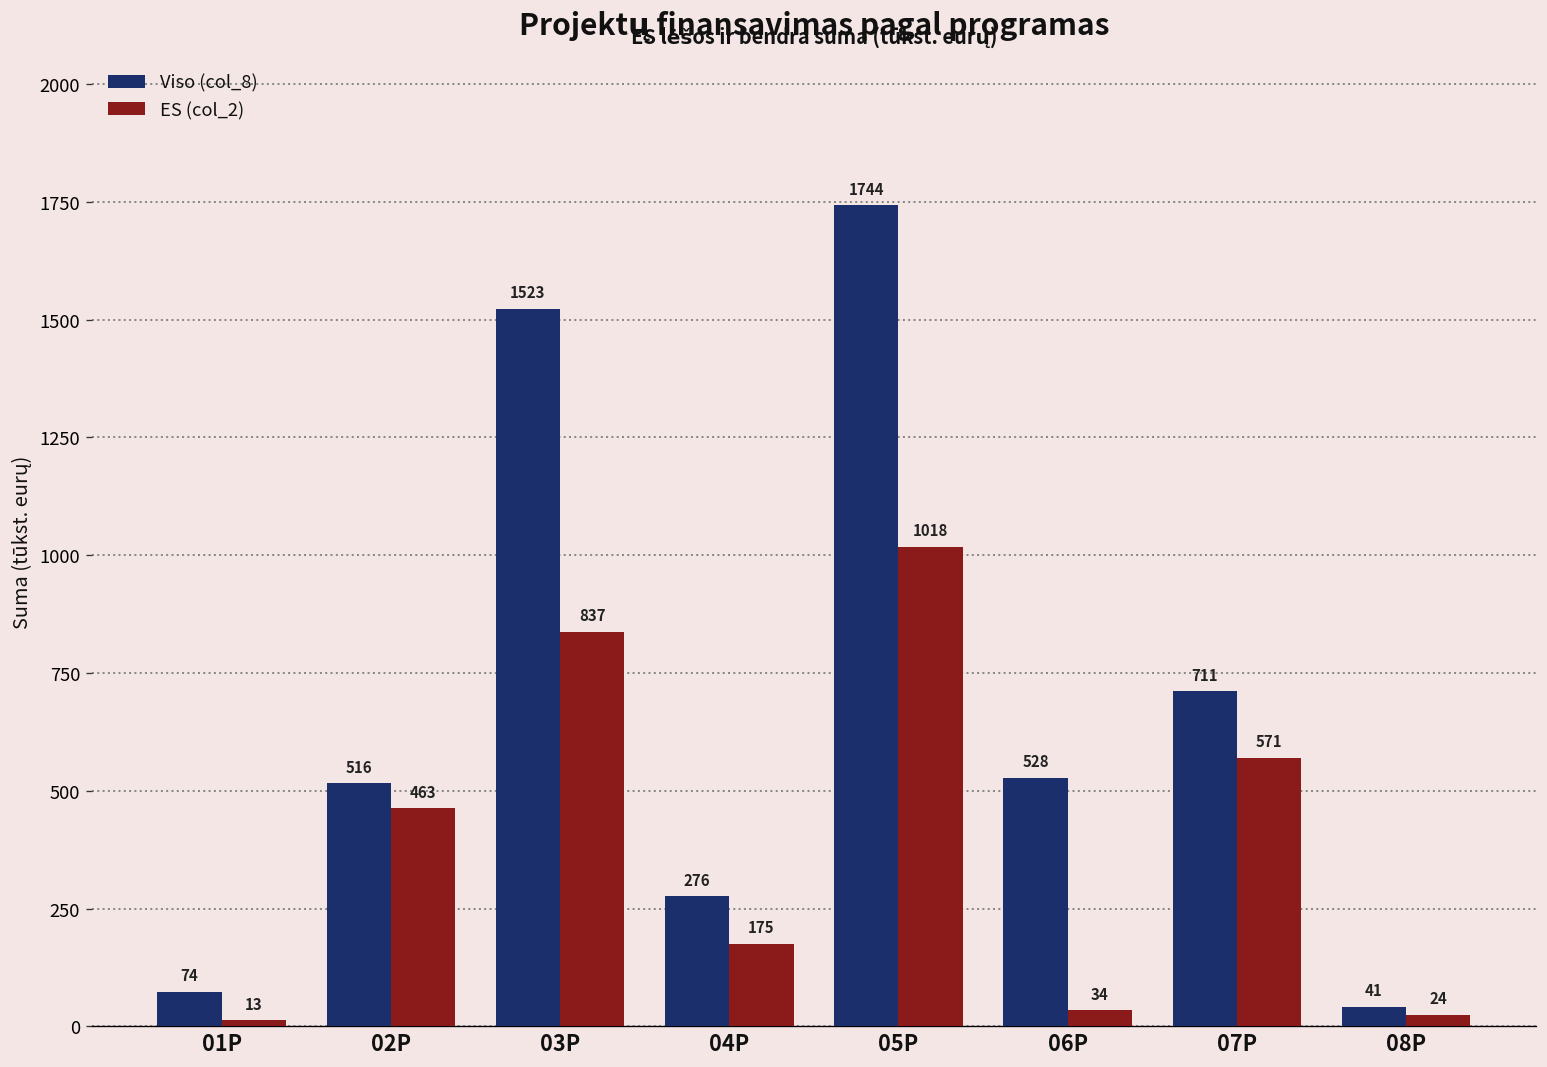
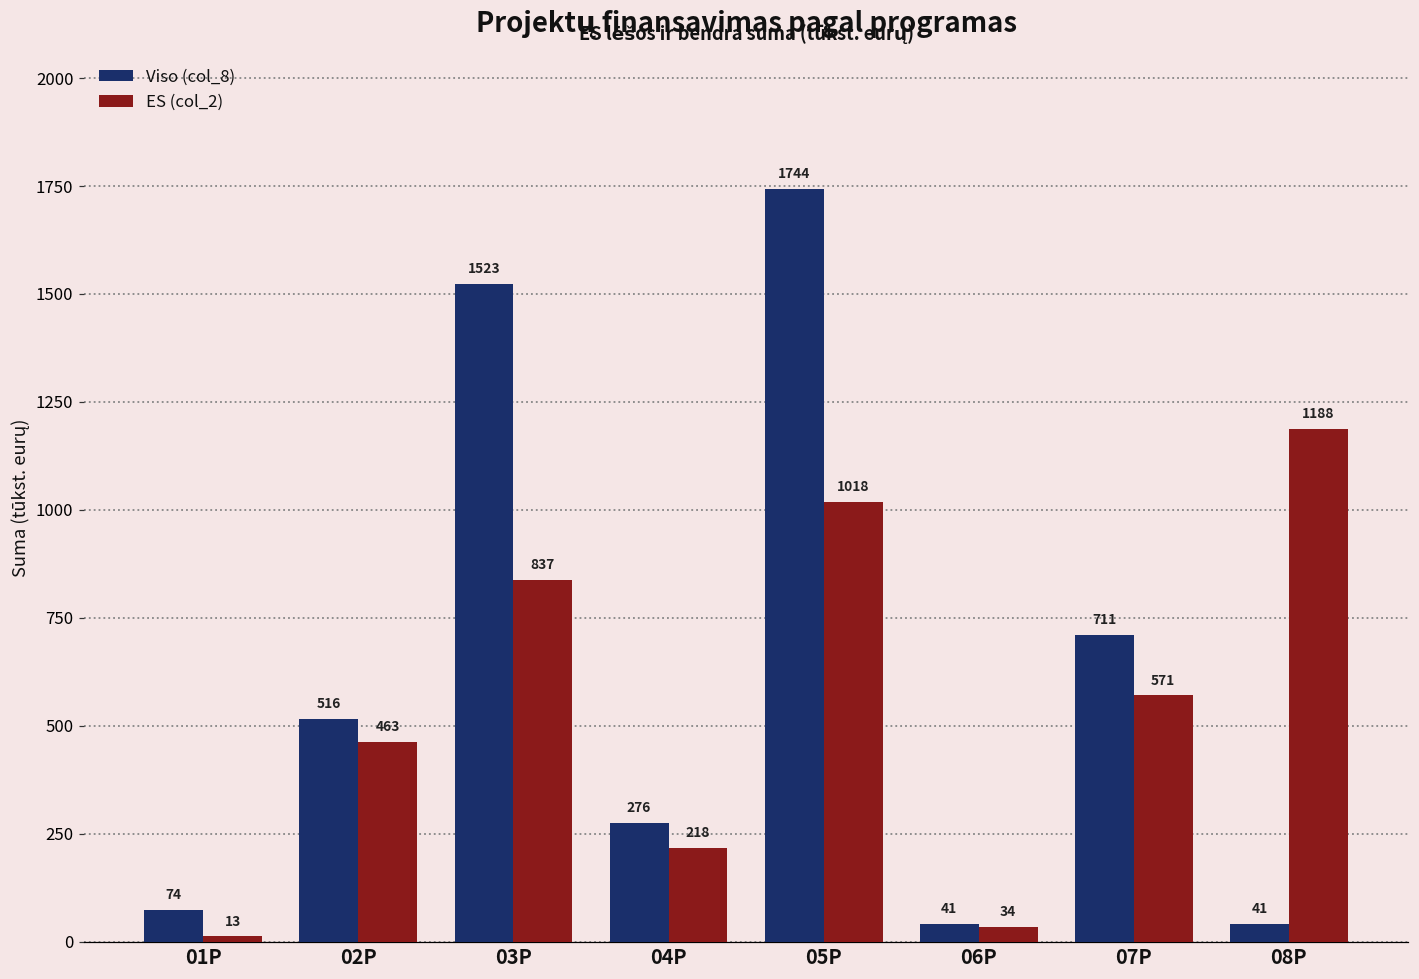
ES (col_2), 04P: 175 -> 218
Viso (col_8), 06P: 528 -> 41
ES (col_2), 08P: 24 -> 1188
